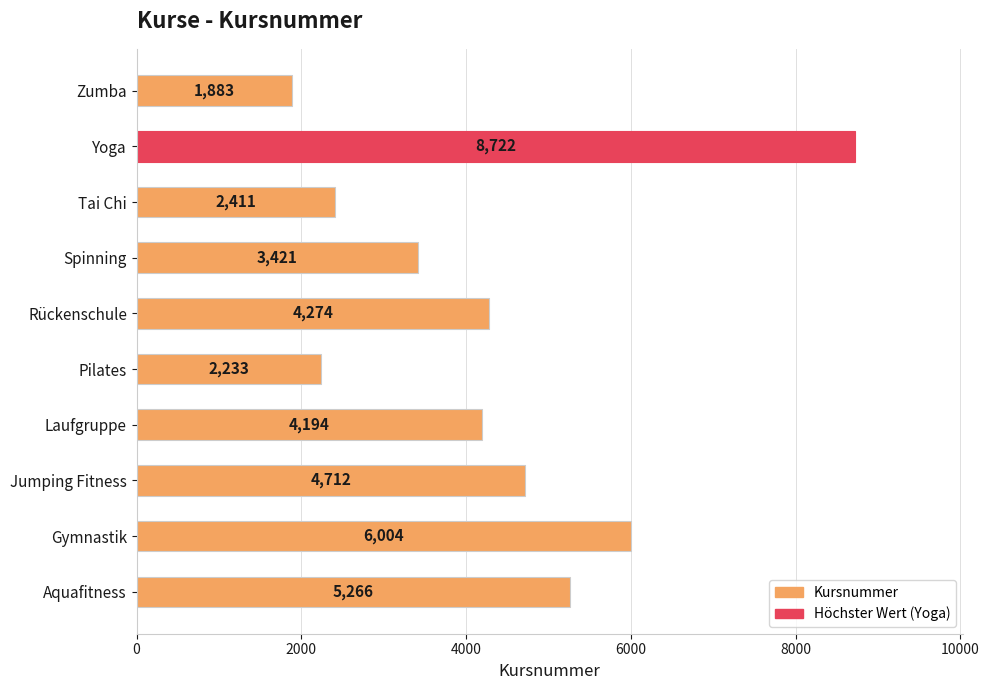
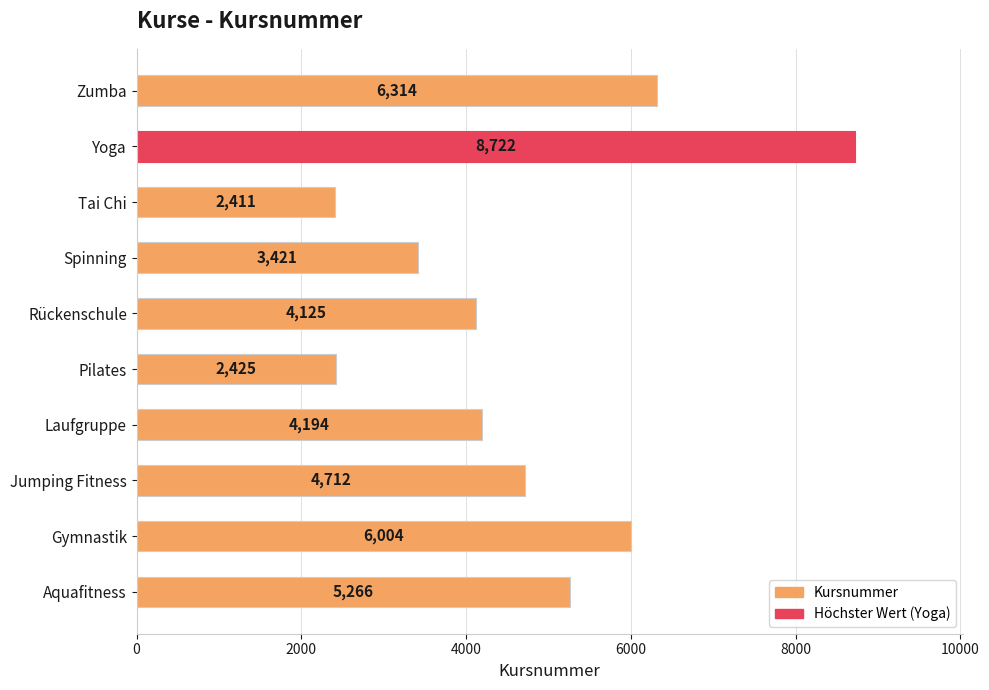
Zumba: 1,883 -> 6,314
Rückenschule: 4,274 -> 4,125
Pilates: 2,233 -> 2,425
